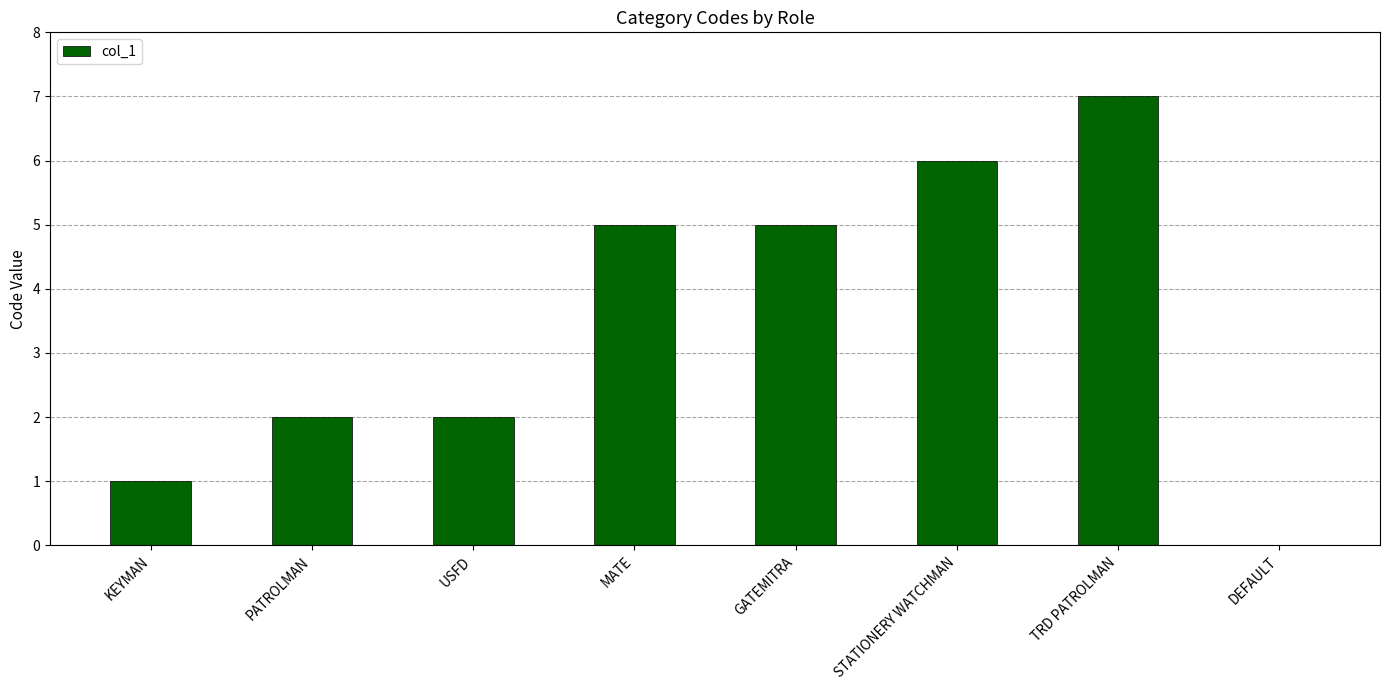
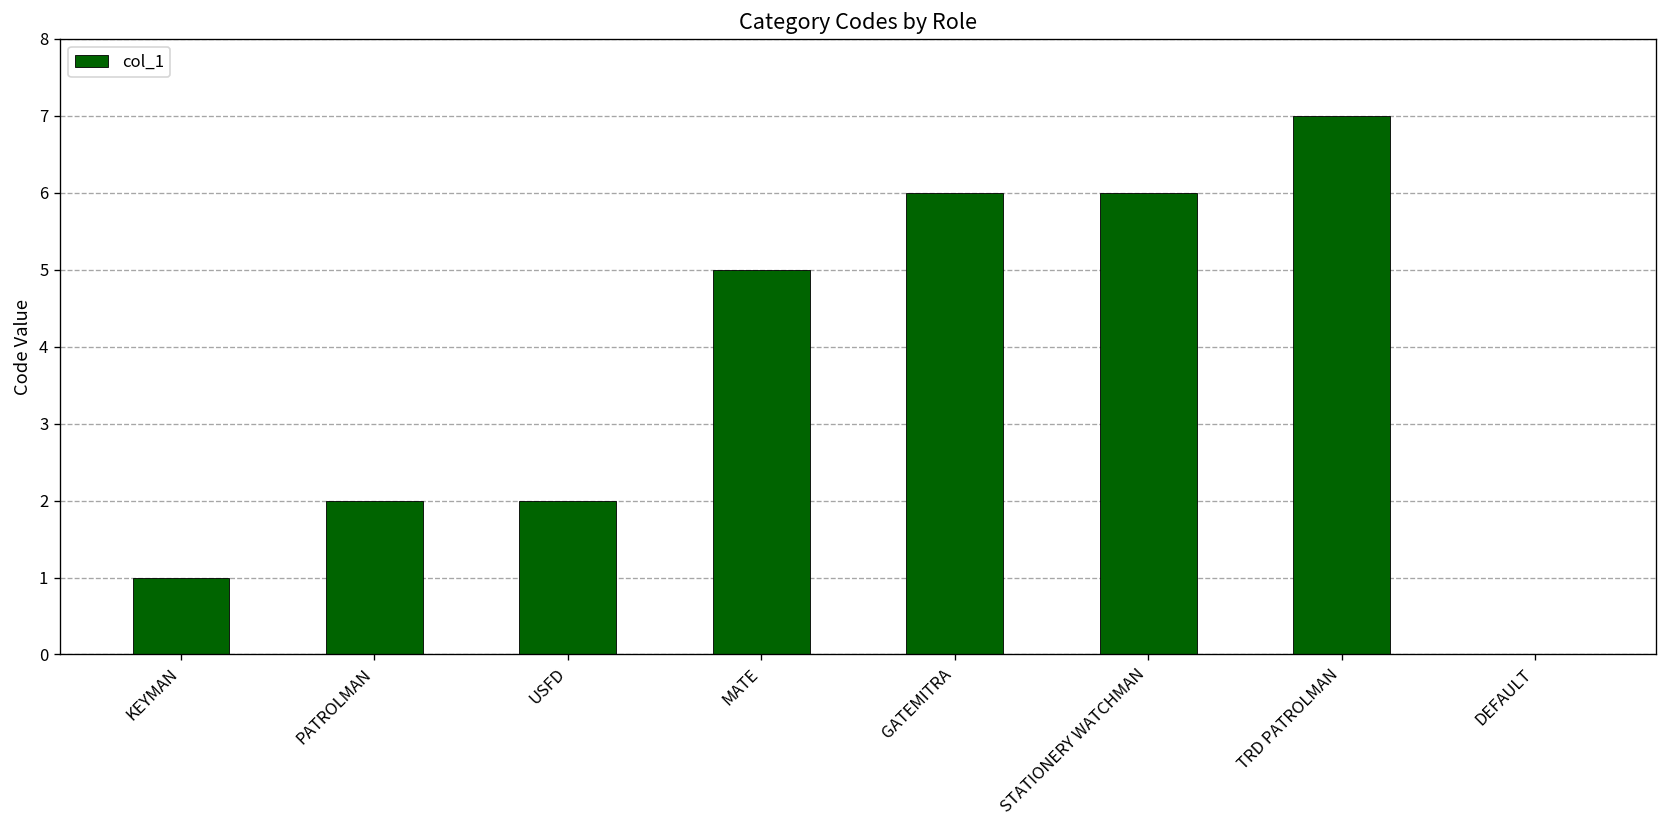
GATEMITRA: 5 -> 6
